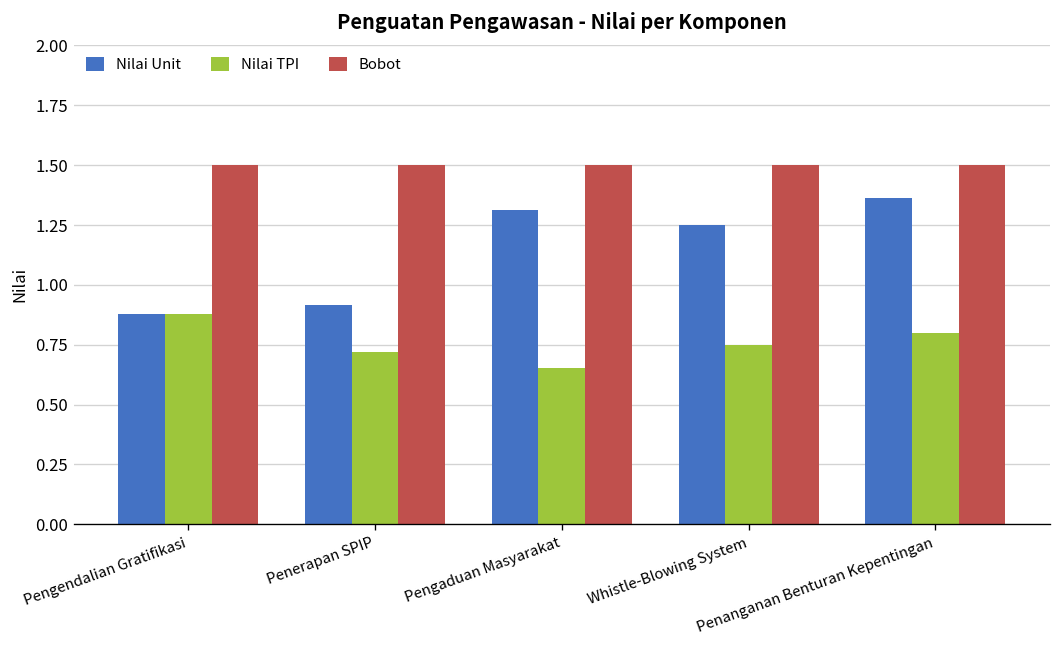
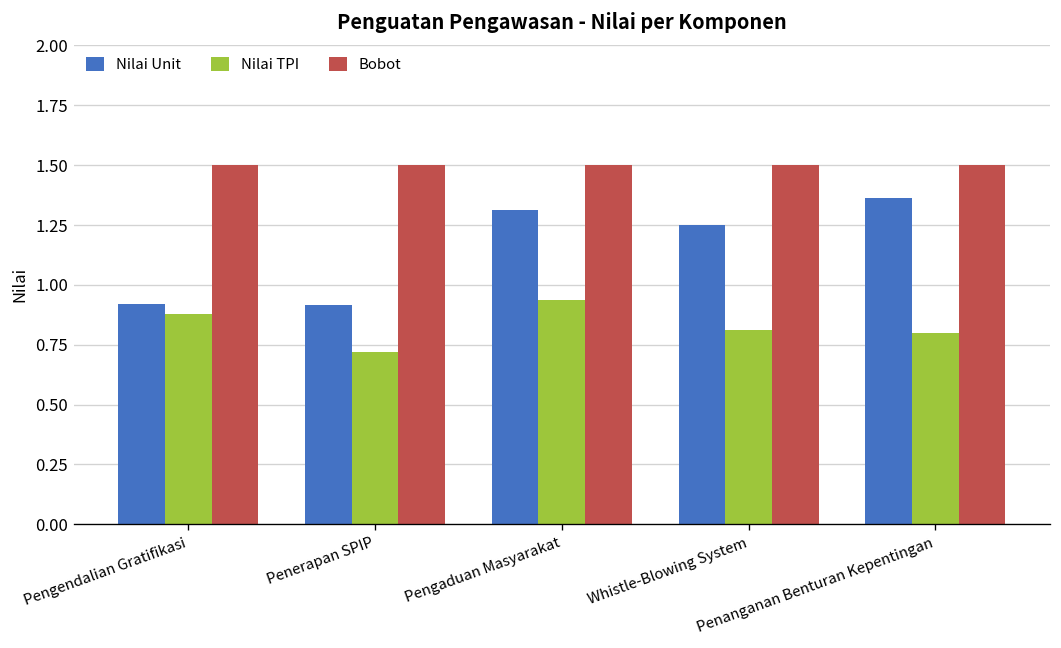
Nilai Unit, Pengendalian Gratifikasi: 0.88 -> 0.92
Nilai TPI, Pengaduan Masyarakat: 0.65 -> 0.94
Nilai TPI, Whistle-Blowing System: 0.75 -> 0.81
